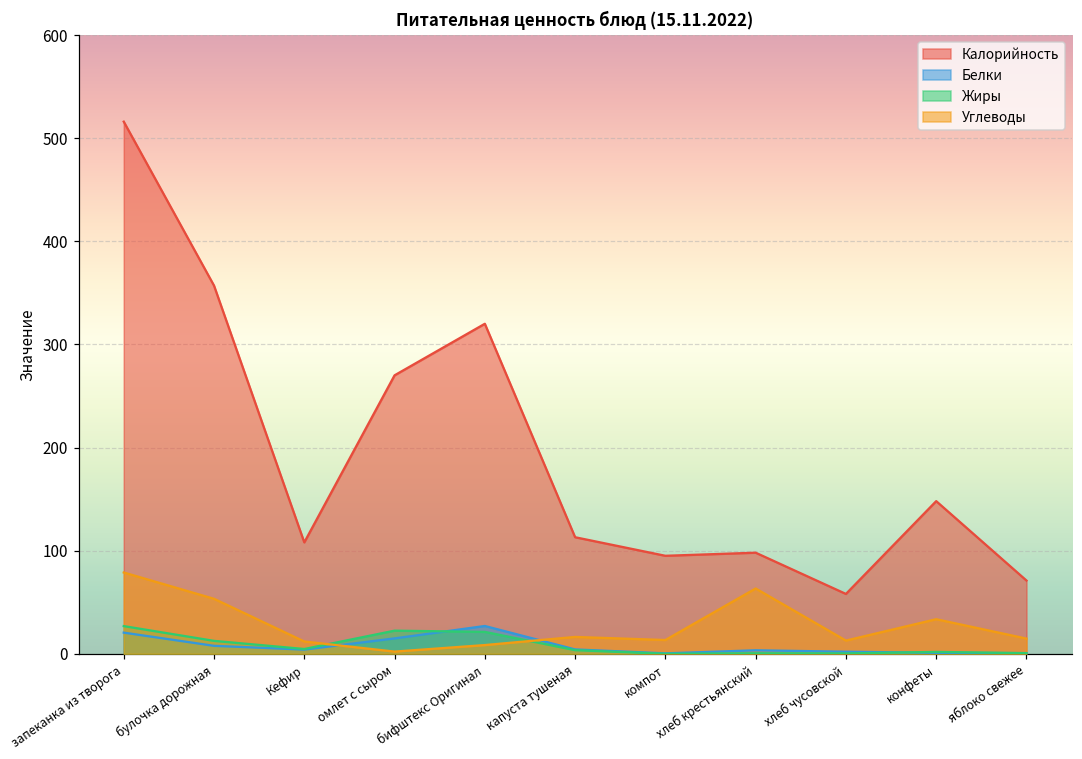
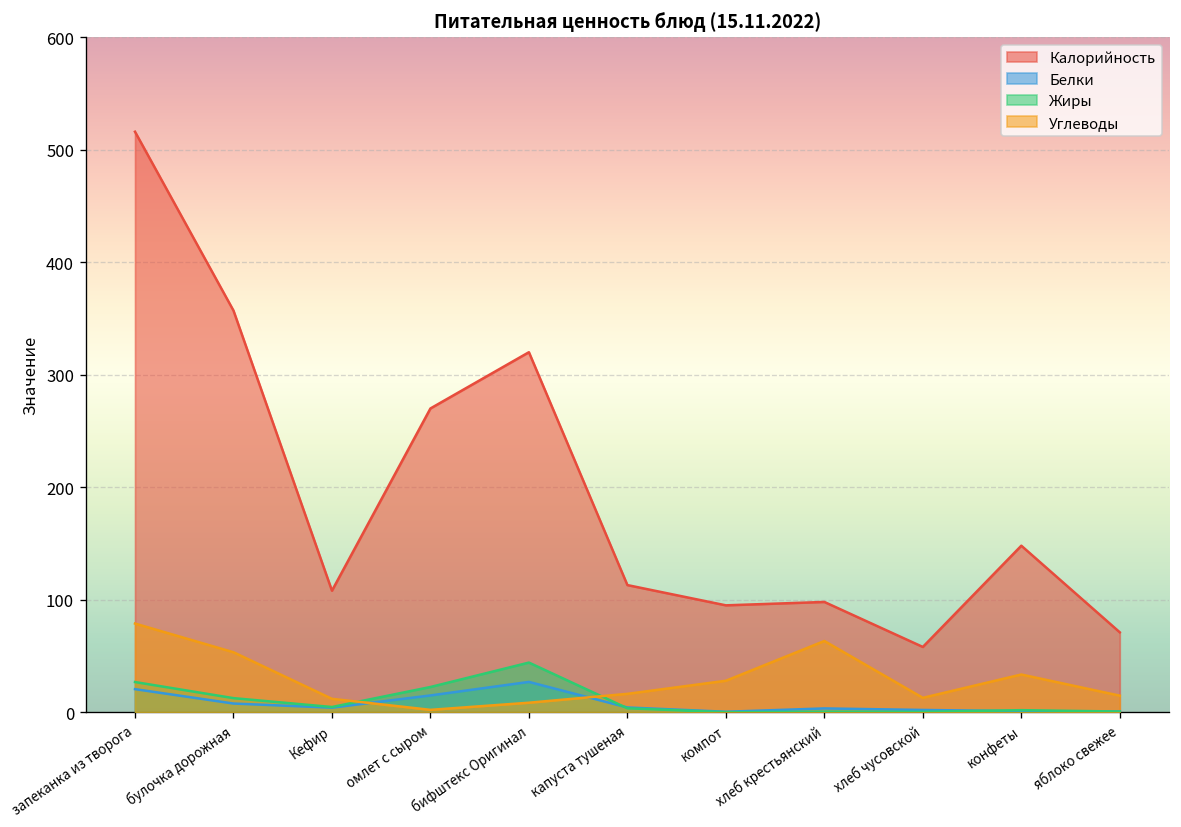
Жиры, бифштекс Оригинал: 20 -> 40
Углеводы, компот: 10 -> 30
